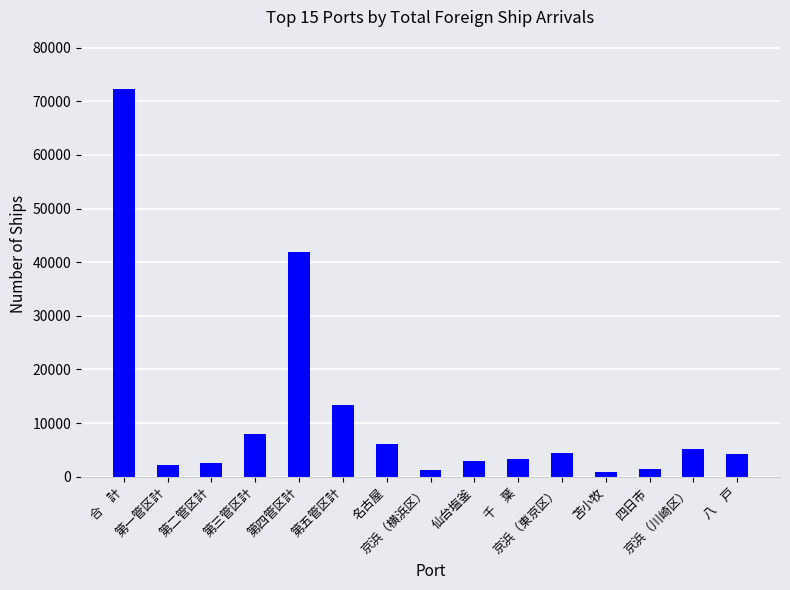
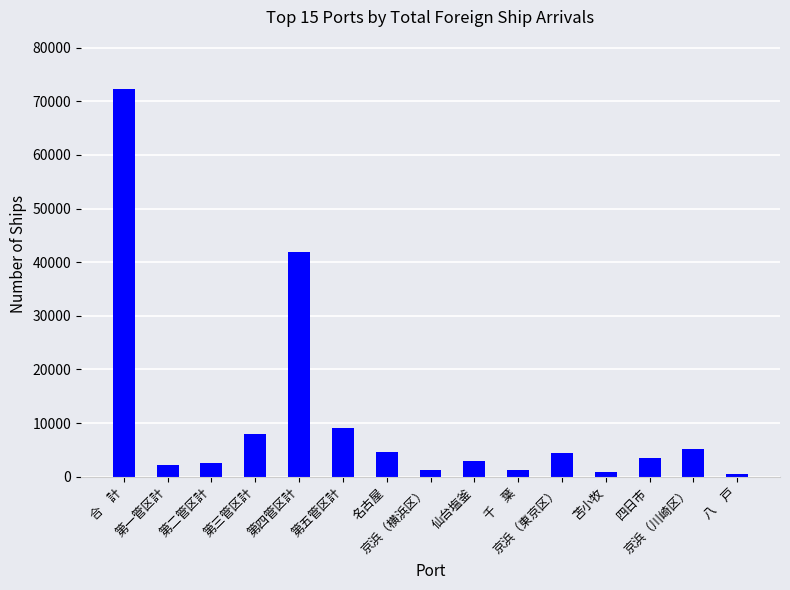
第五管区計: 13000 -> 9000
名古屋: 6000 -> 5000
千 葉: 3000 -> 1000
四日市: 1000 -> 4000
八 戸: 4000 -> 0
